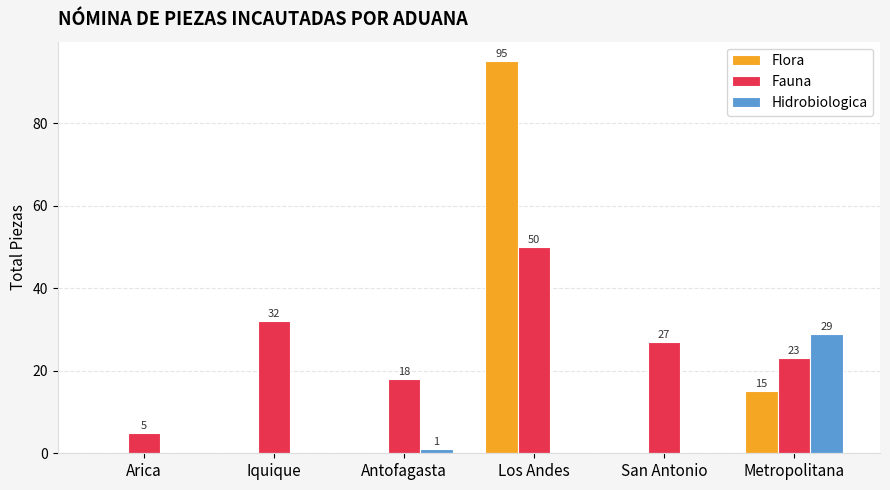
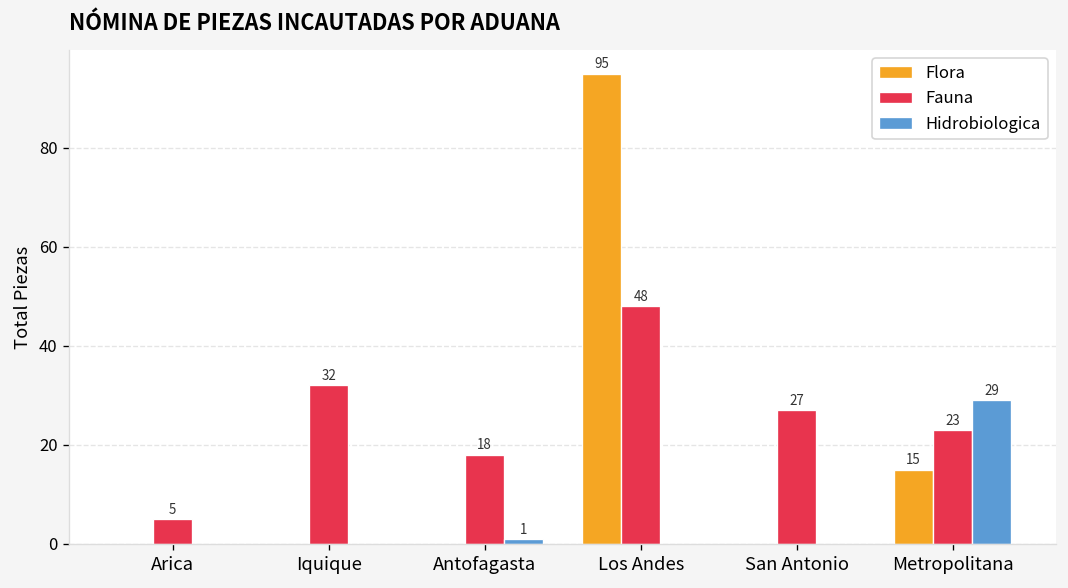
Fauna, Los Andes: 50 -> 48
